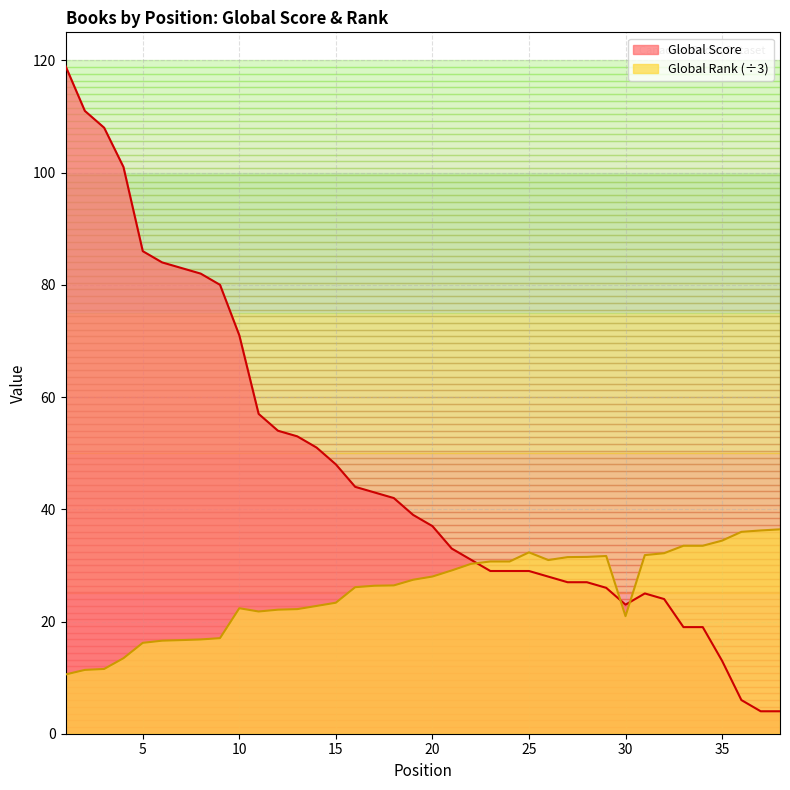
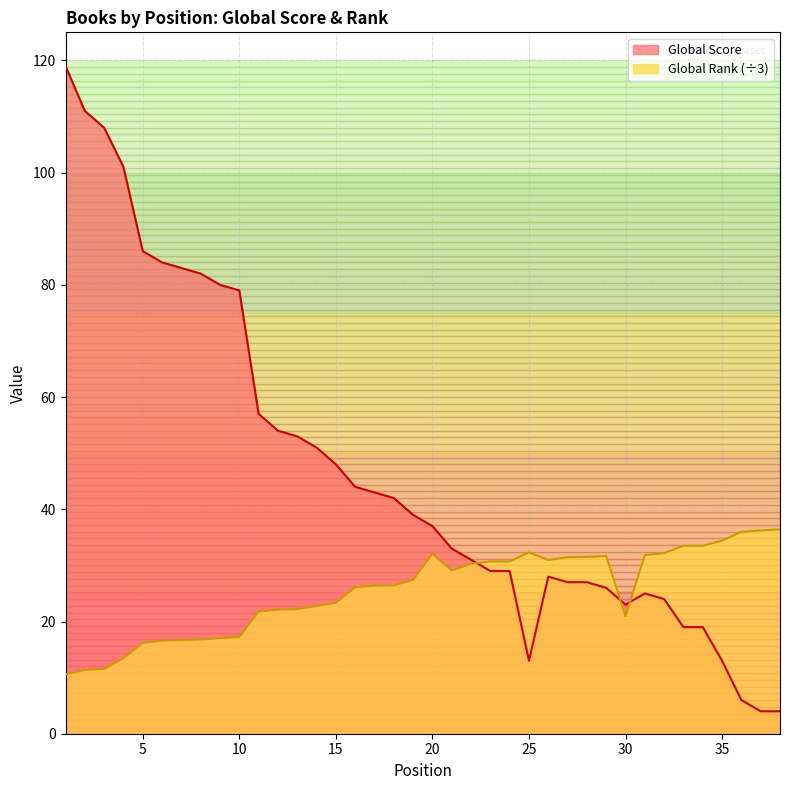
Global Score, 10: 71 -> 79
Global Rank (÷3), 10: 22 -> 17
Global Rank (÷3), 20: 28 -> 32
Global Score, 25: 29 -> 13
